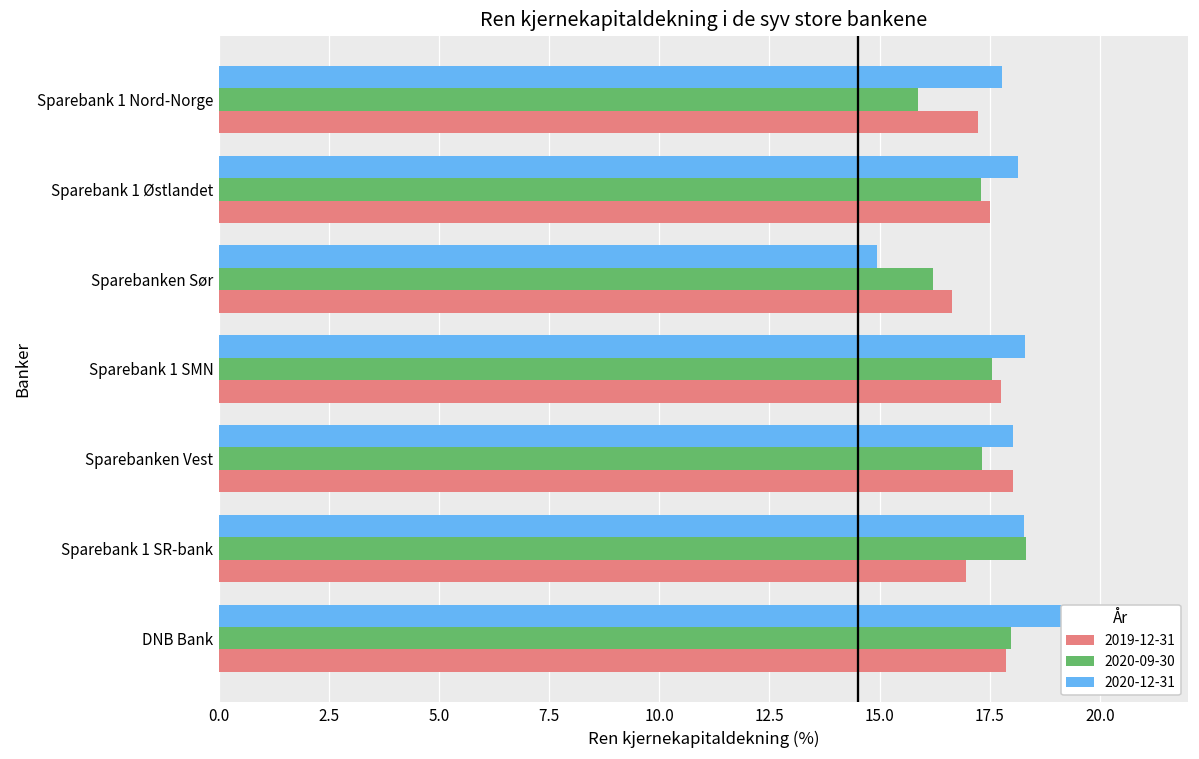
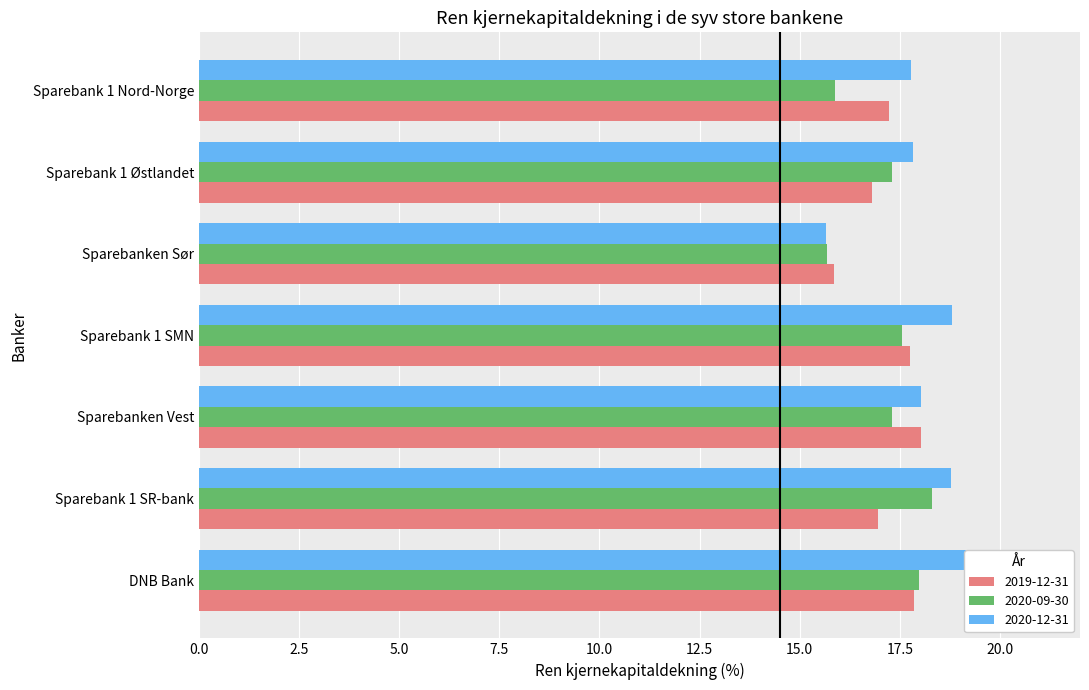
2020-12-31, Sparebank 1 Østlandet: 18.2 -> 17.8
2019-12-31, Sparebank 1 Østlandet: 17.5 -> 16.8
2020-12-31, Sparebanken Sør: 14.9 -> 15.7
2020-09-30, Sparebanken Sør: 16.2 -> 15.7
2019-12-31, Sparebanken Sør: 16.6 -> 15.9
2020-12-31, Sparebank 1 SMN: 18.3 -> 18.8
2020-12-31, Sparebank 1 SR-bank: 18.3 -> 18.8
